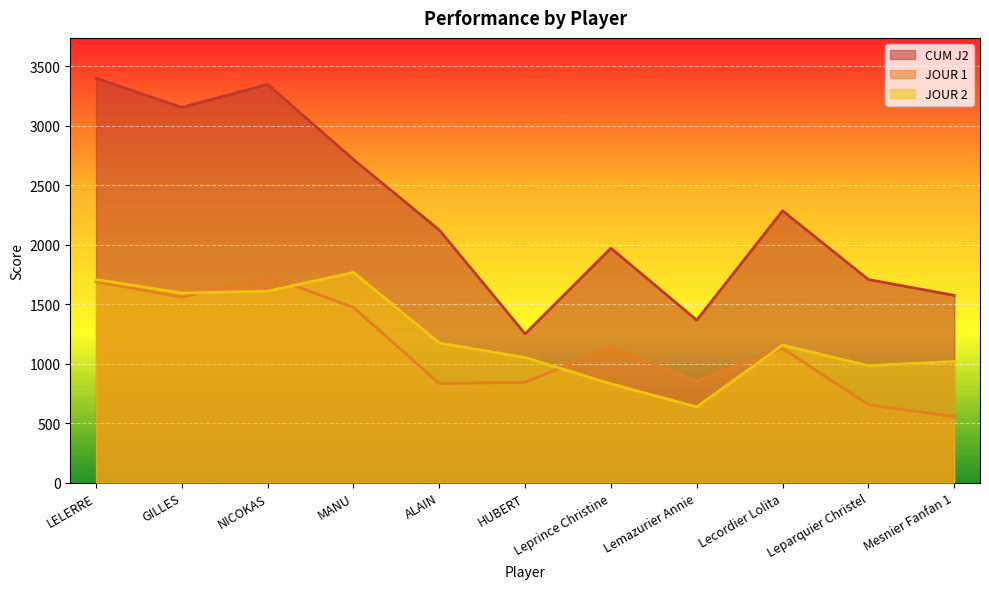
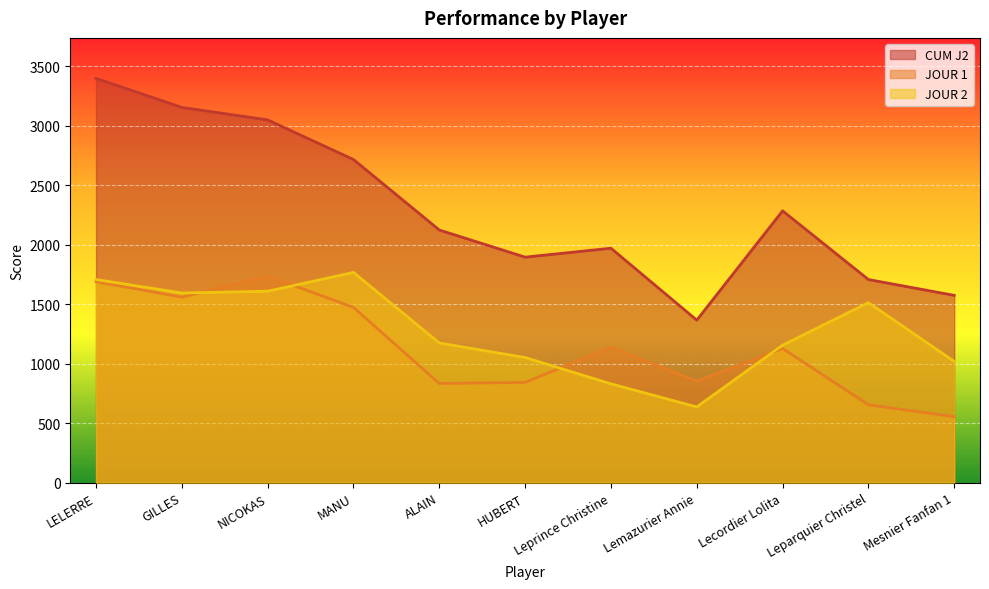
CUM J2, NICOKAS: 3350 -> 3050
CUM J2, HUBERT: 1250 -> 1900
JOUR 2, Leparquier Christel: 980 -> 1510
